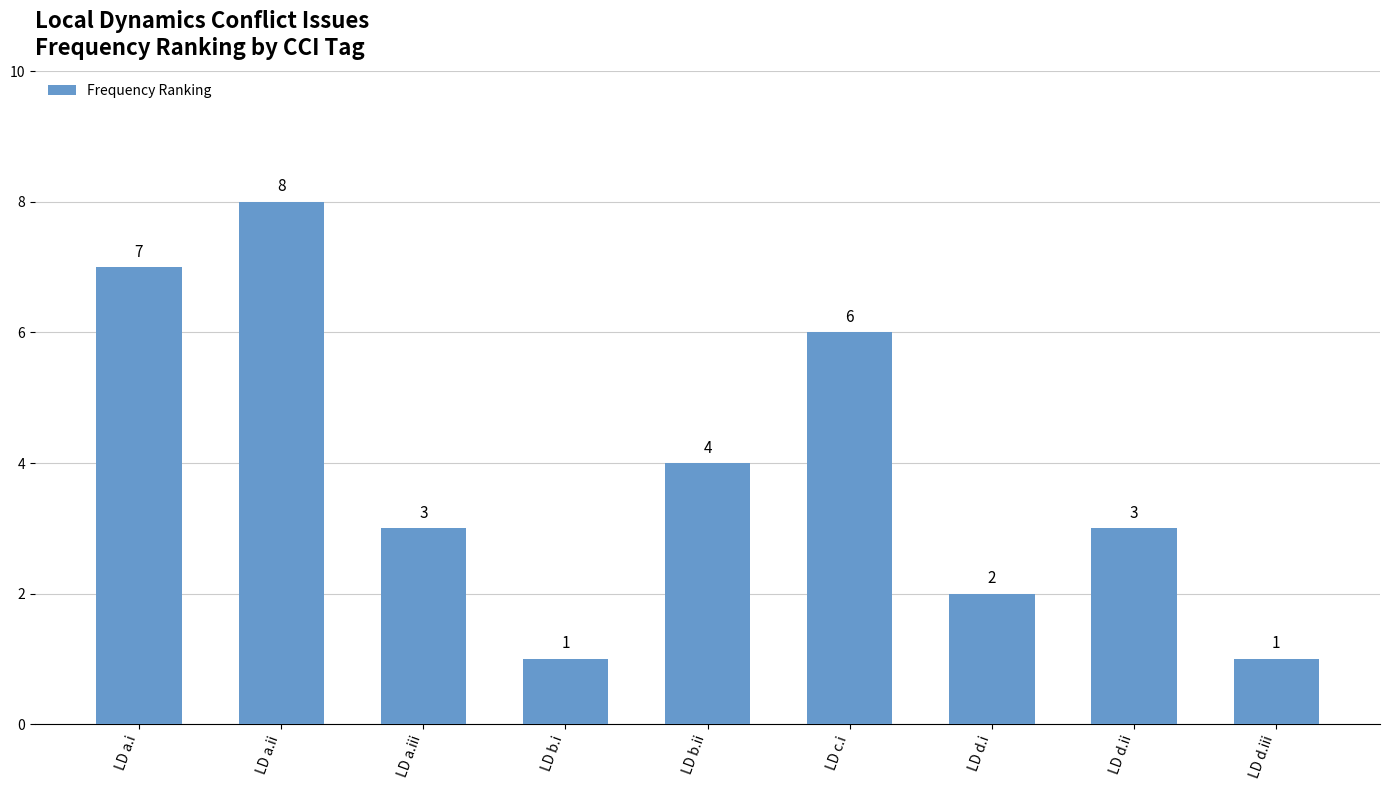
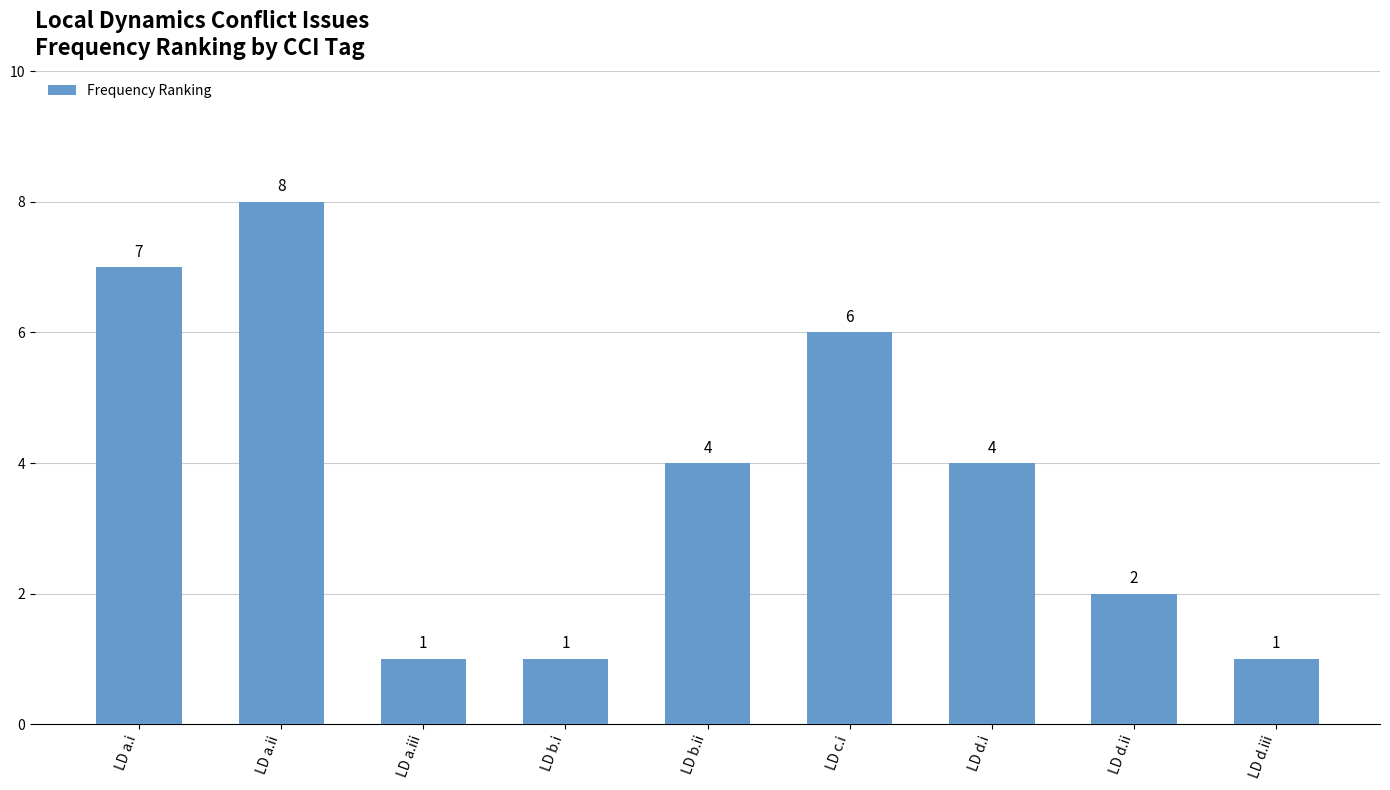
LD a.iii: 3 -> 1
LD d.i: 2 -> 4
LD d.ii: 3 -> 2
